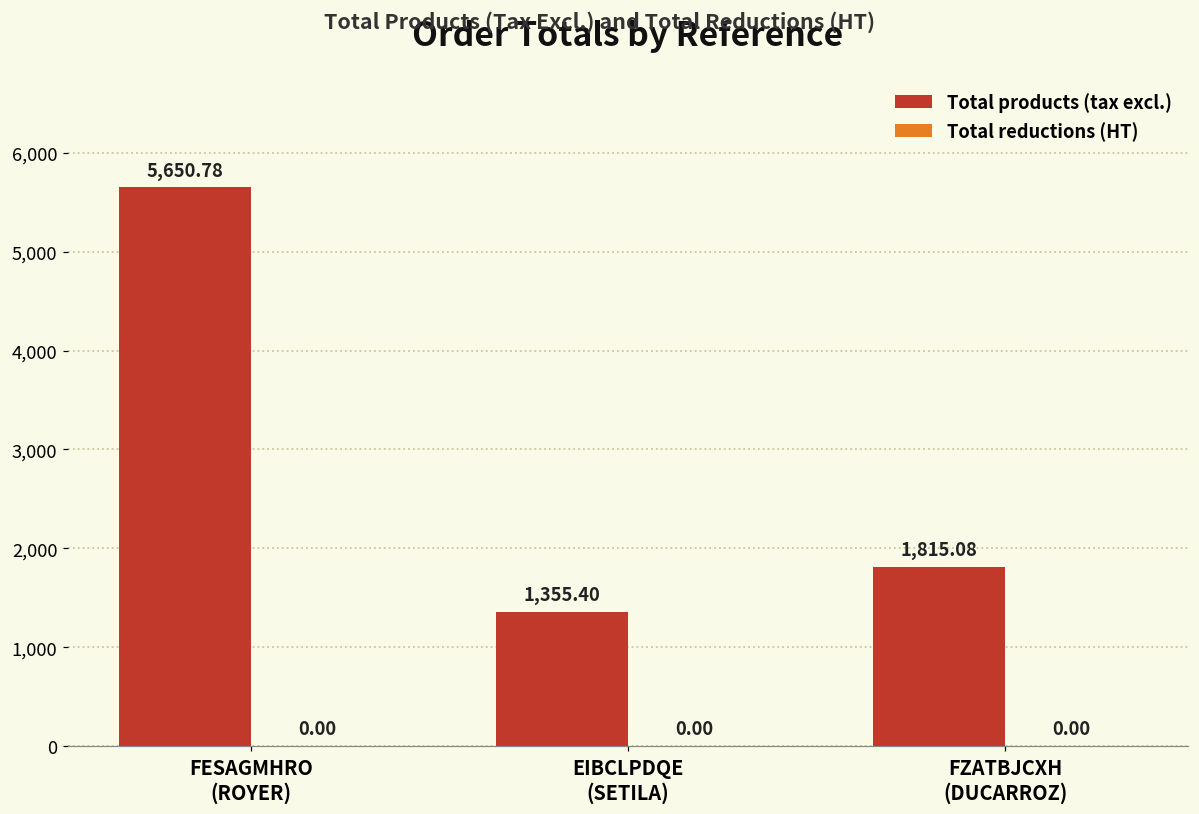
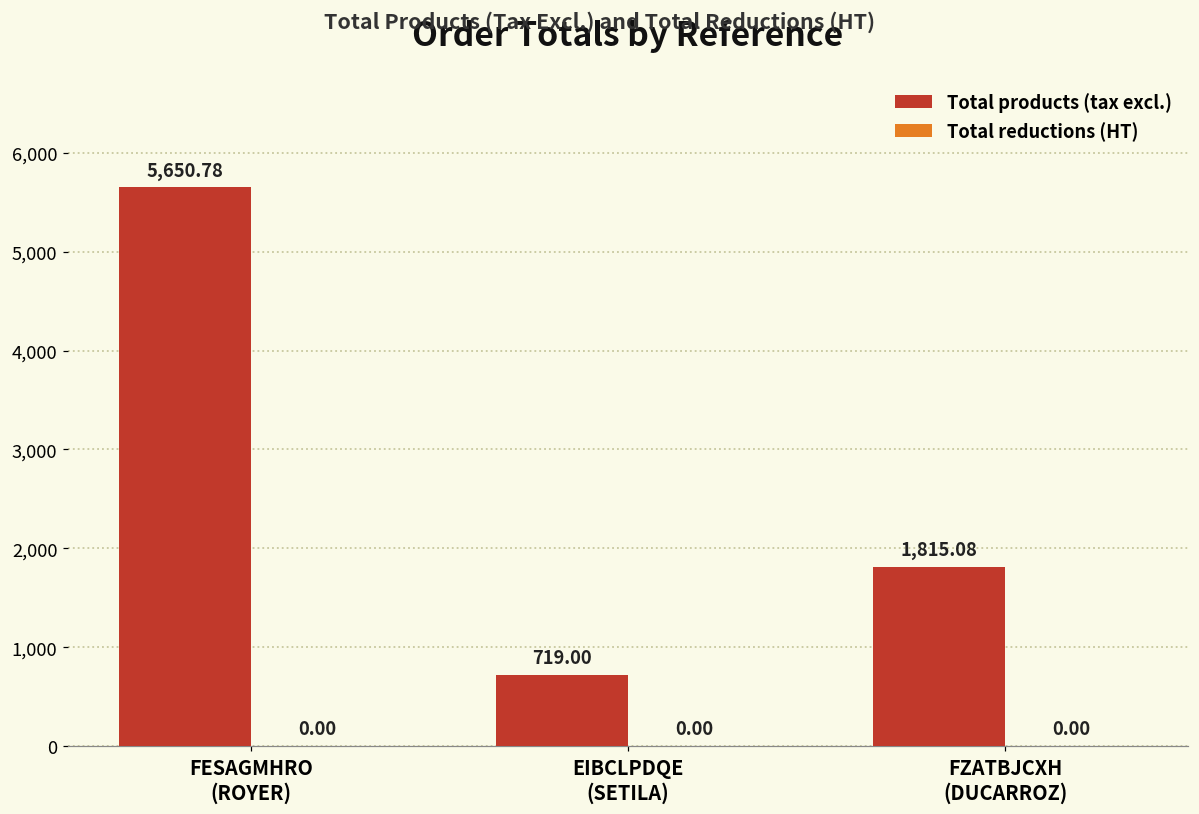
Total products (tax excl.), EIBCLPDQE (SETILA): 1,355.40 -> 719.00
